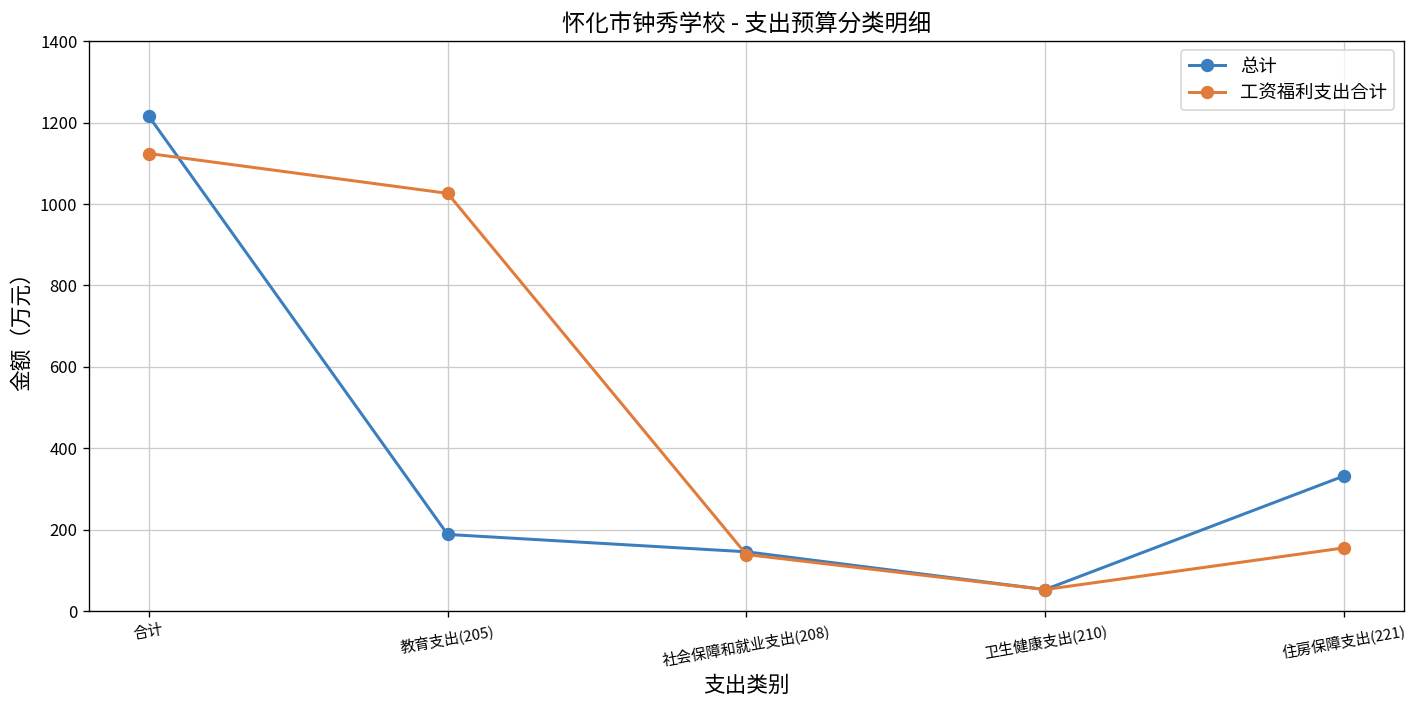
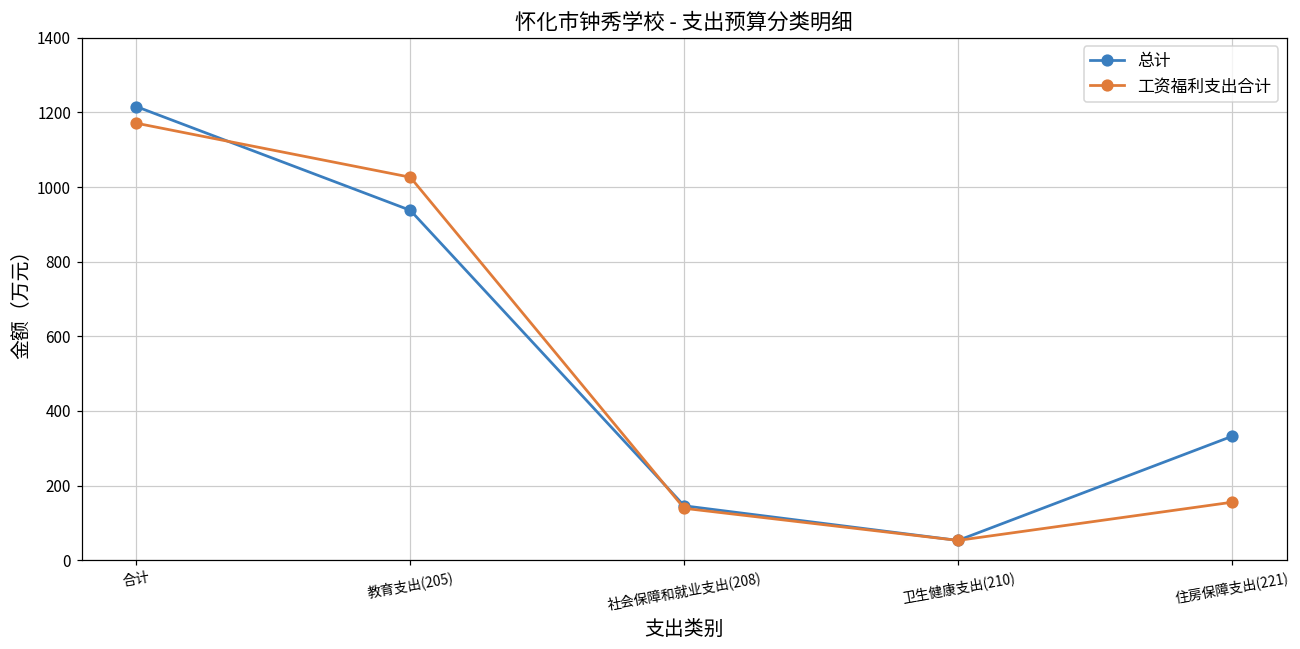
工资福利支出合计, 合计: 1120 -> 1170
总计, 教育支出(205): 190 -> 940
